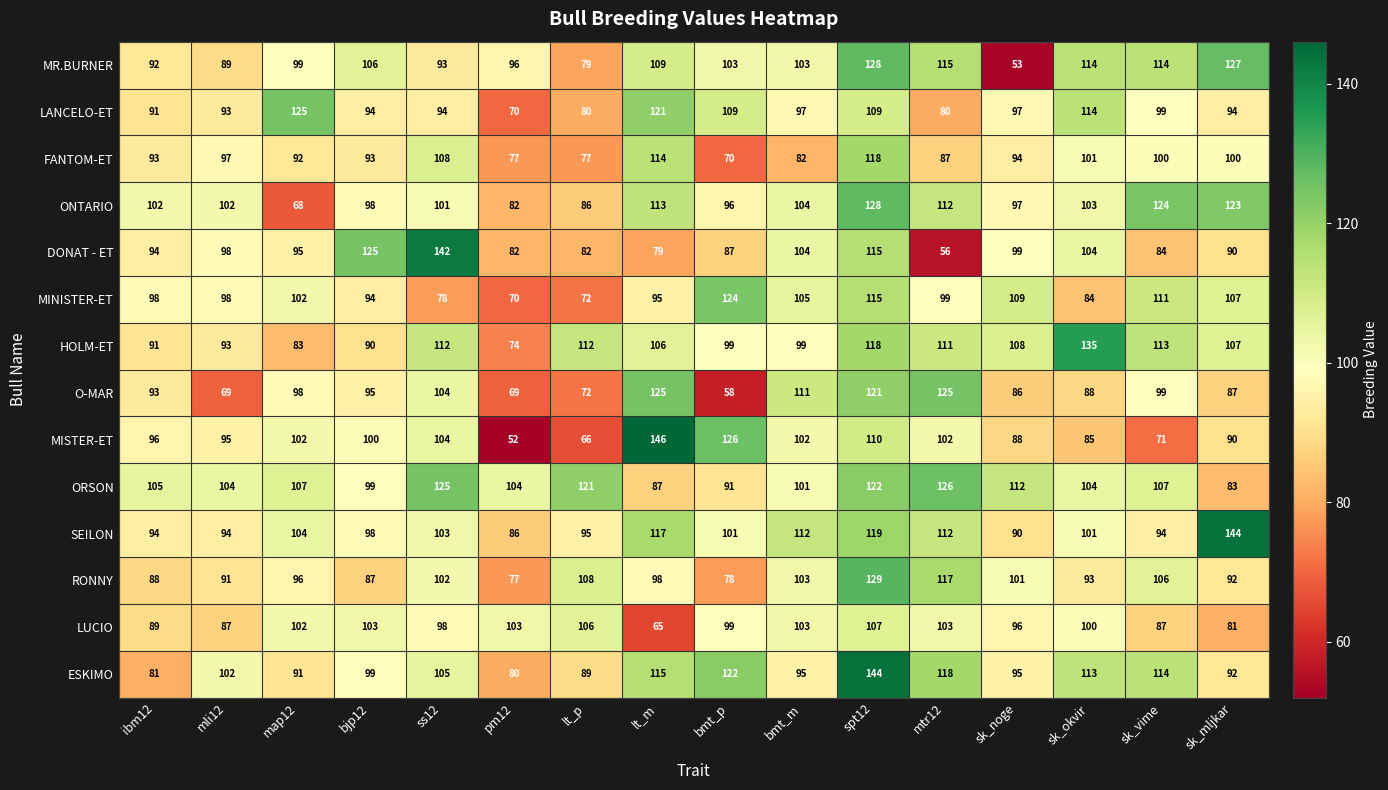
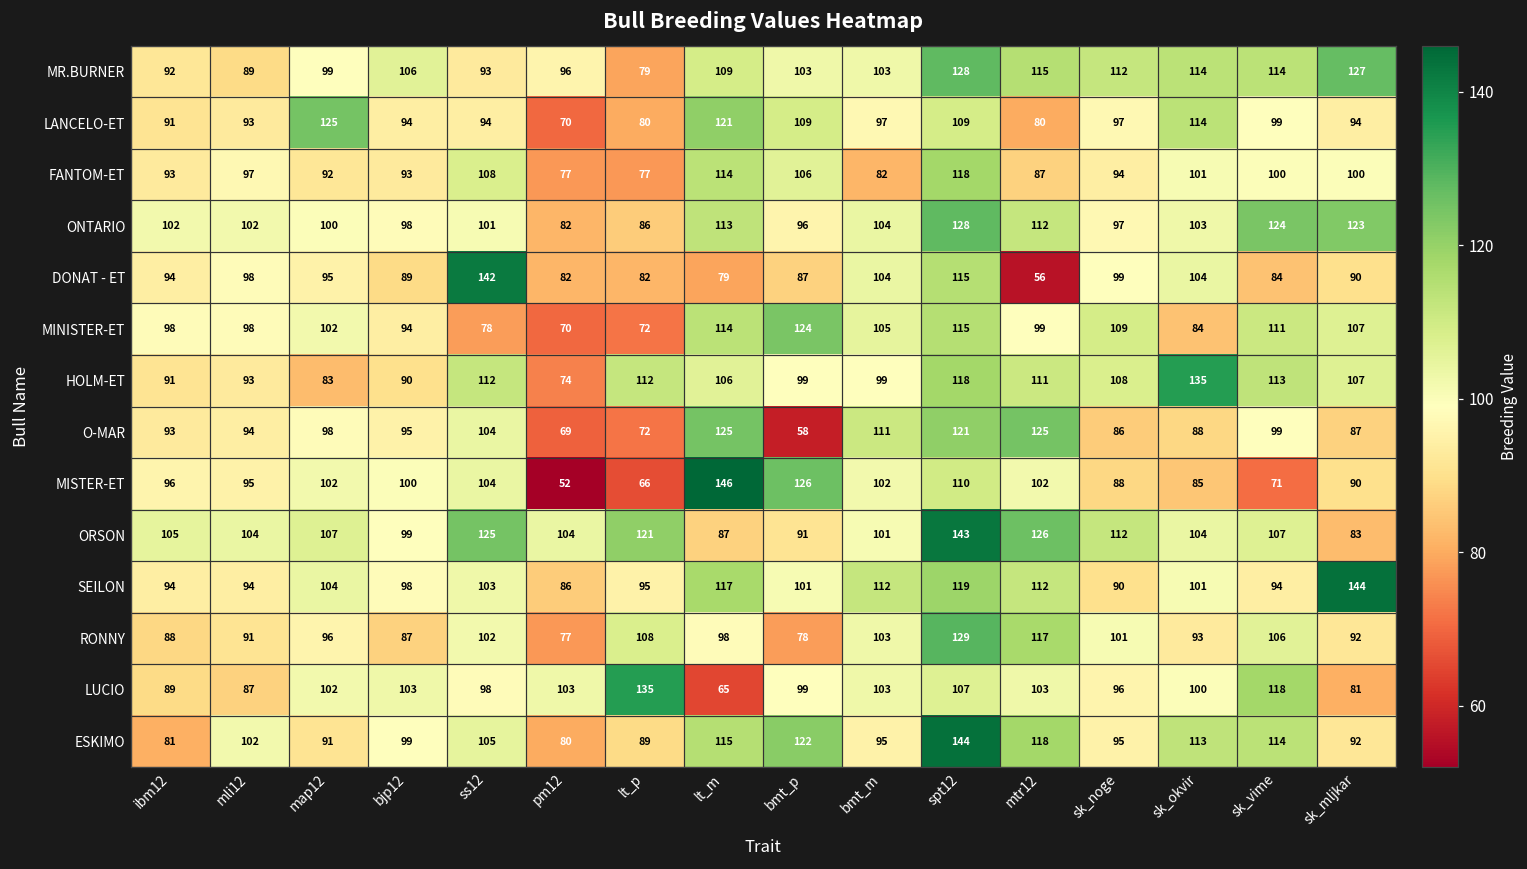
MR.BURNER, sk_noge: 53 -> 112
FANTOM-ET, bmt_p: 70 -> 106
ONTARIO, map12: 68 -> 100
DONAT - ET, bjp12: 125 -> 89
MINISTER-ET, lt_m: 95 -> 114
O-MAR, mli12: 69 -> 94
ORSON, spt12: 122 -> 143
LUCIO, lt_p: 106 -> 135
LUCIO, sk_vime: 87 -> 118
